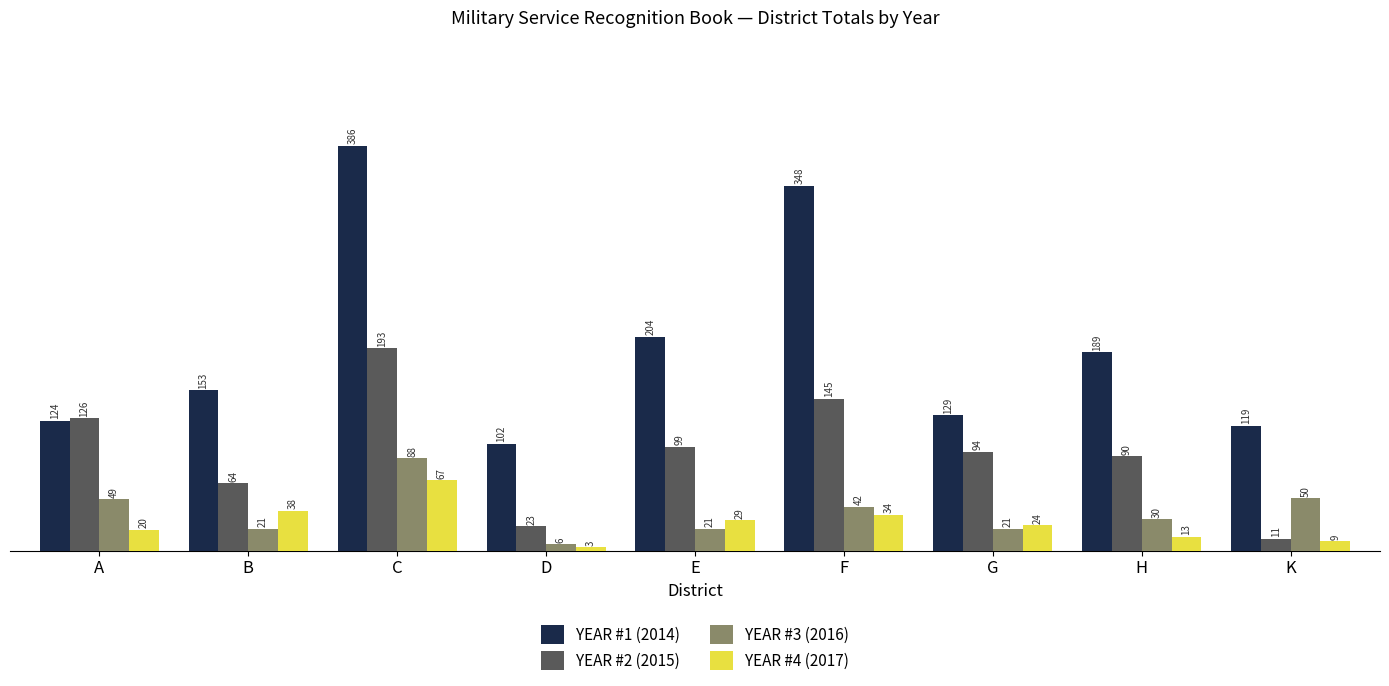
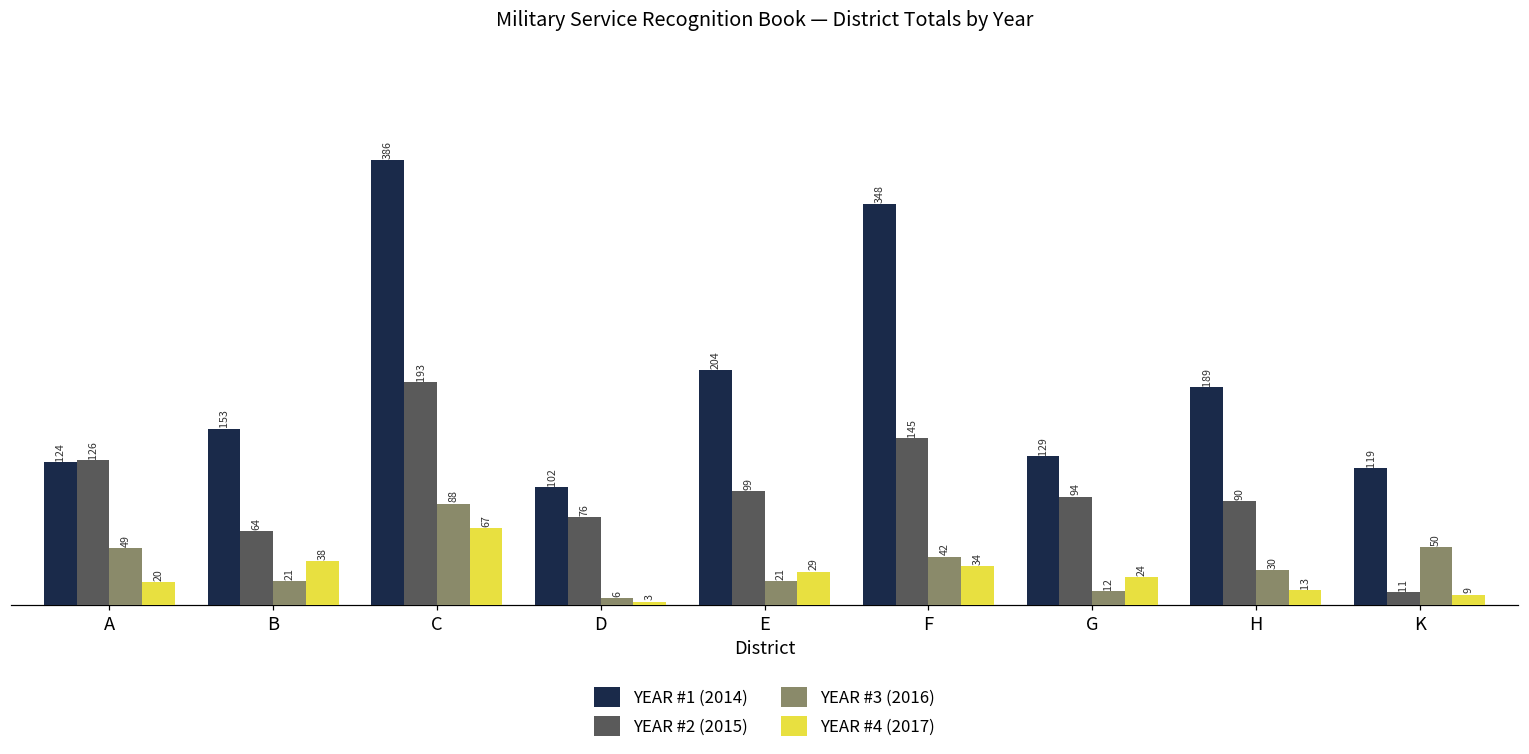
YEAR #2 (2015), D: 23 -> 76
YEAR #3 (2016), G: 21 -> 12
